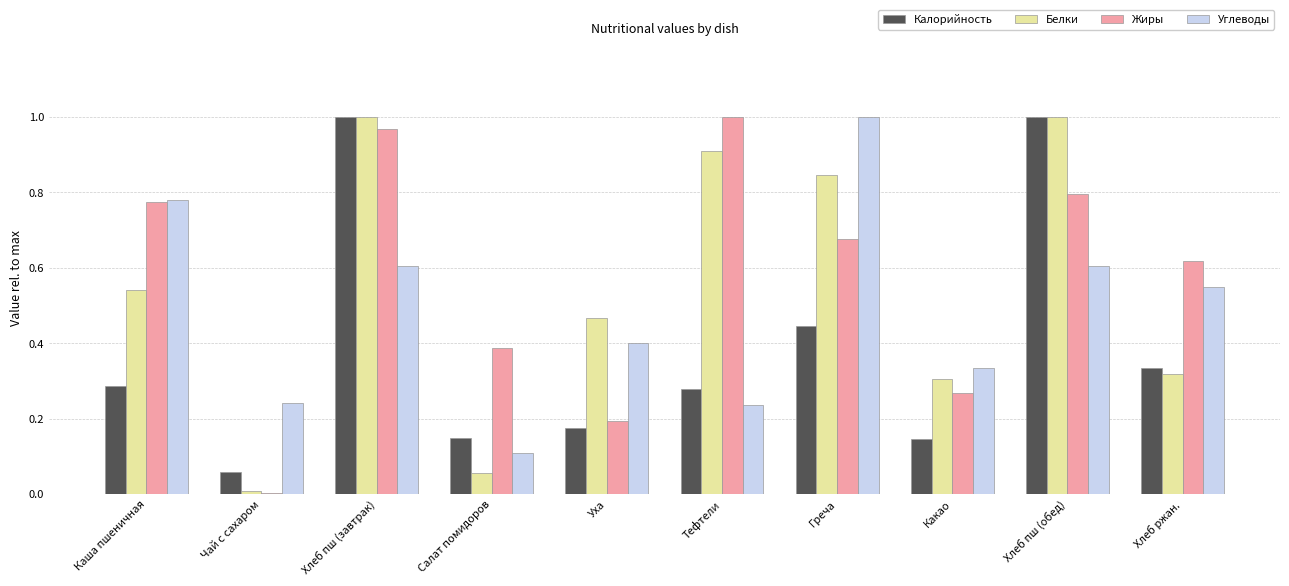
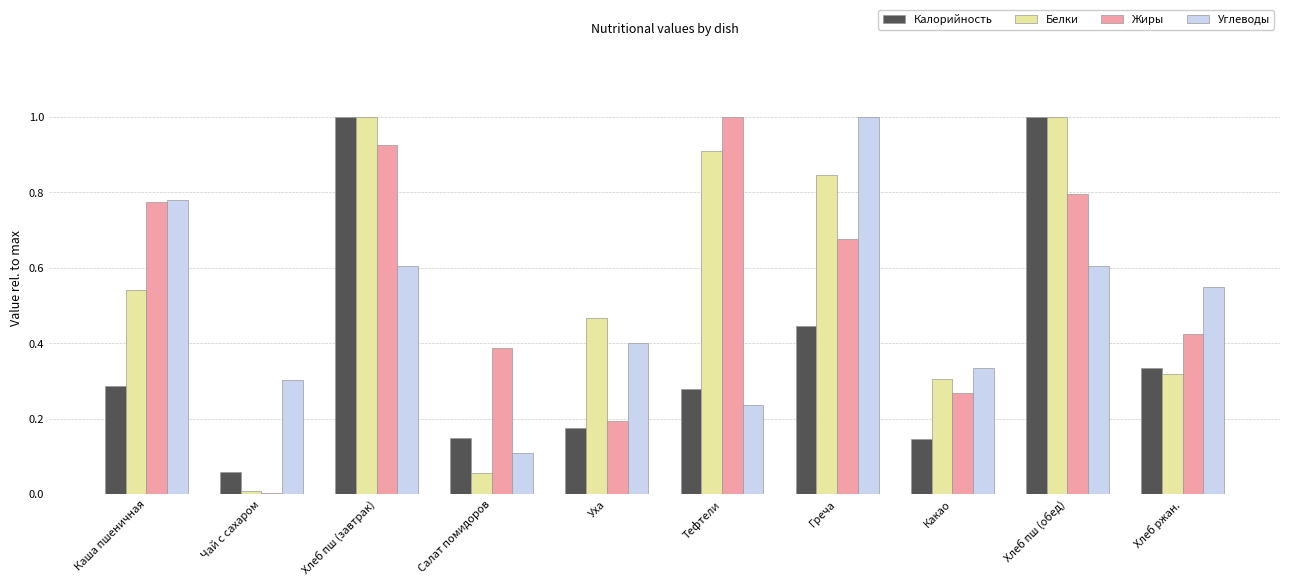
Углеводы, Чай с сахаром: 0.24 -> 0.30
Жиры, Хлеб пш (завтрак): 0.97 -> 0.92
Жиры, Хлеб ржан.: 0.62 -> 0.43
